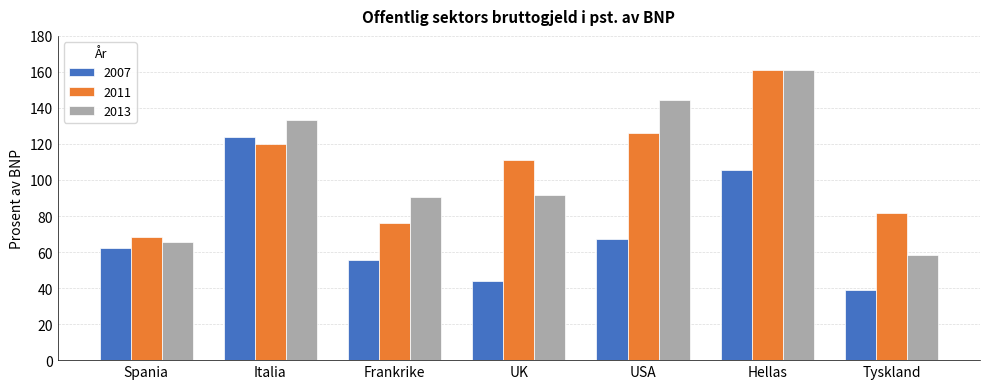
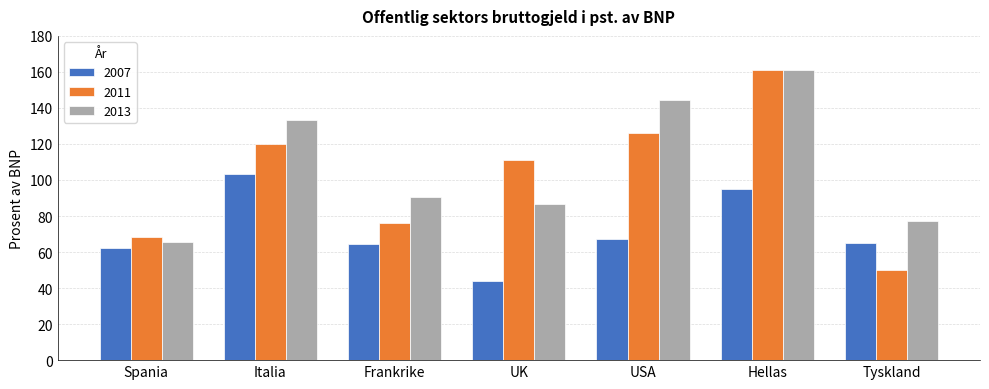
2007, Italia: 124 -> 103
2007, Frankrike: 55 -> 64
2013, UK: 91 -> 87
2007, Hellas: 105 -> 95
2007, Tyskland: 39 -> 65
2011, Tyskland: 82 -> 50
2013, Tyskland: 59 -> 77
